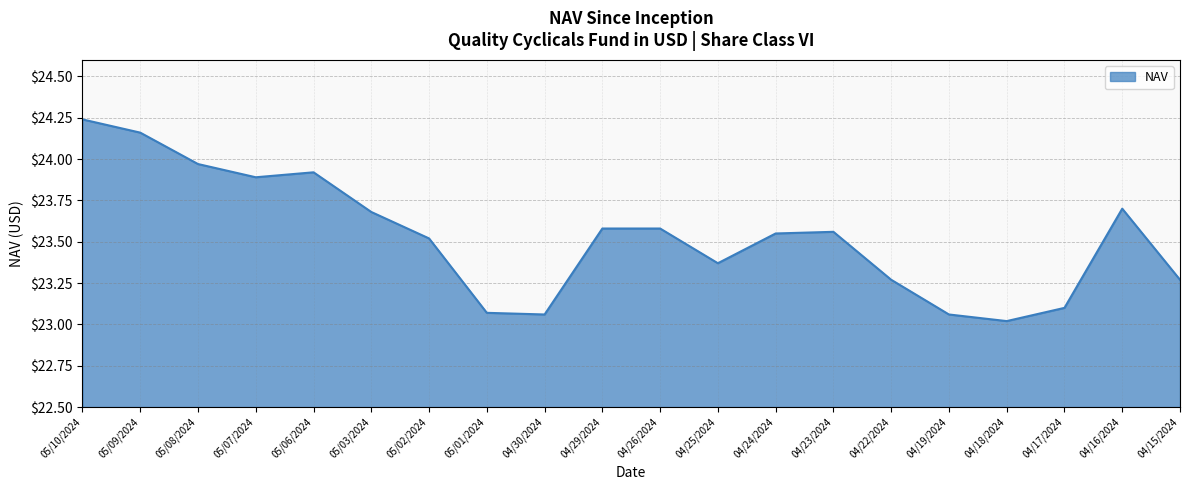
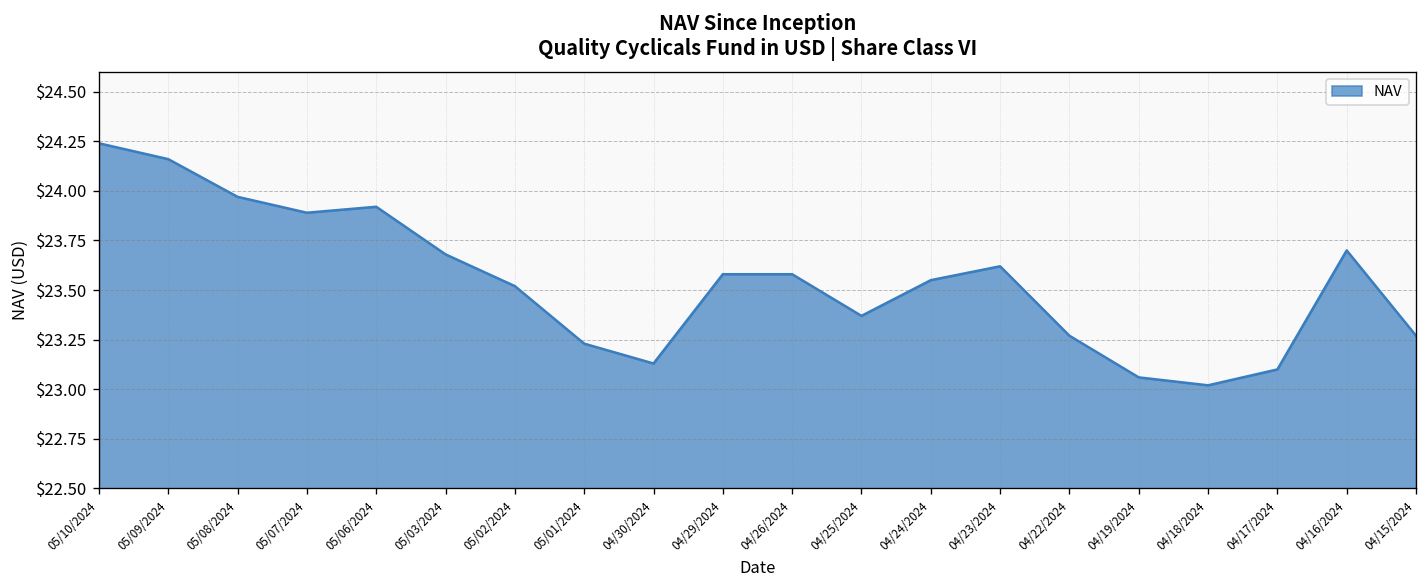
05/01/2024: $23.07 -> $23.23
04/30/2024: $23.06 -> $23.13
04/23/2024: $23.56 -> $23.62
